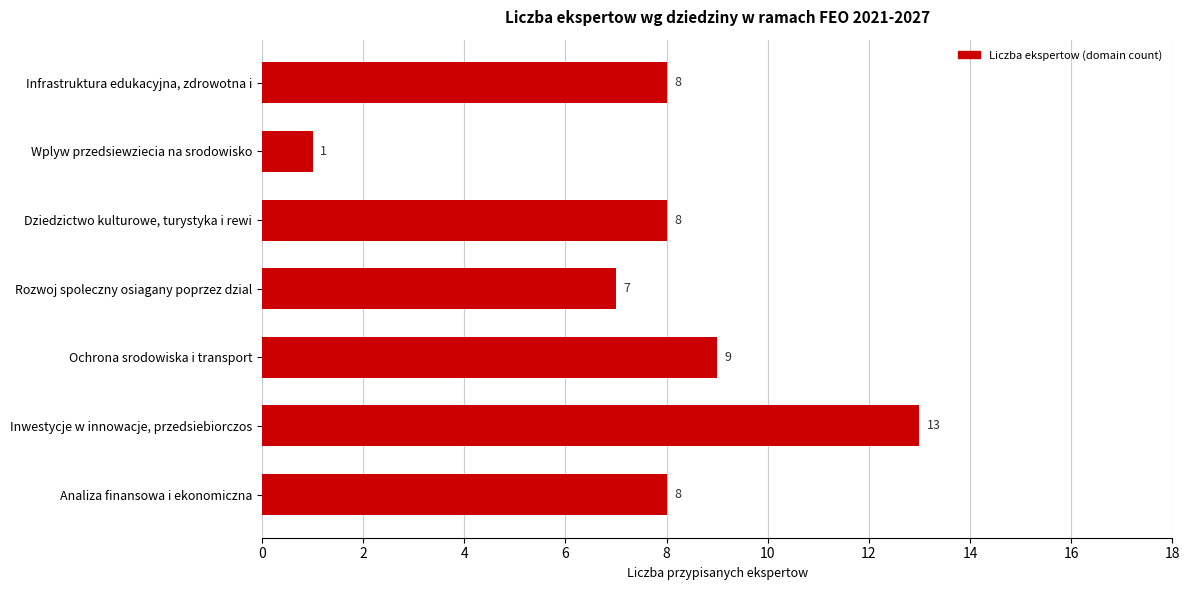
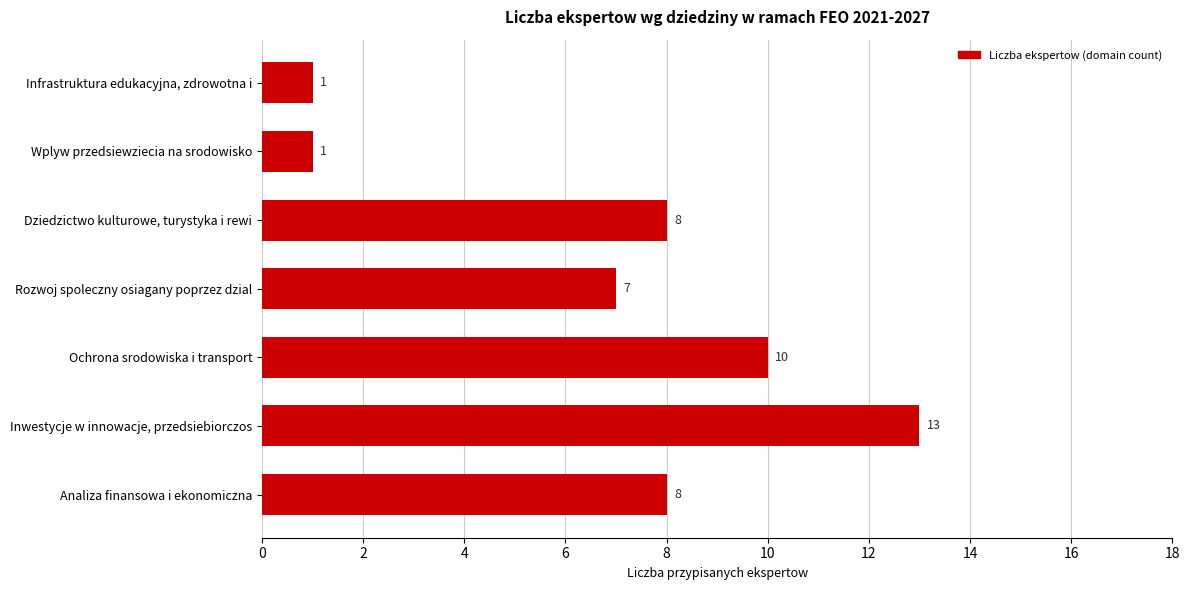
Infrastruktura edukacyjna, zdrowotna i: 8 -> 1
Ochrona srodowiska i transport: 9 -> 10
